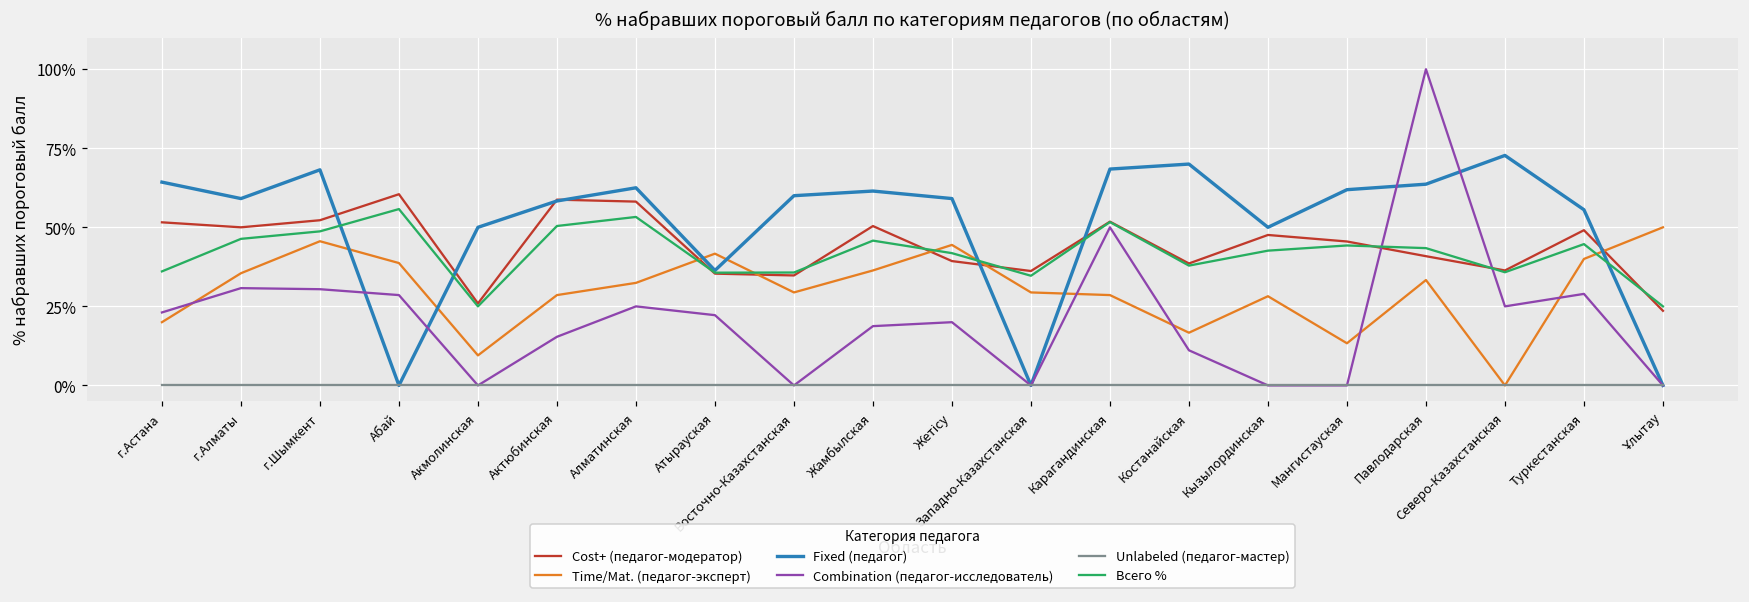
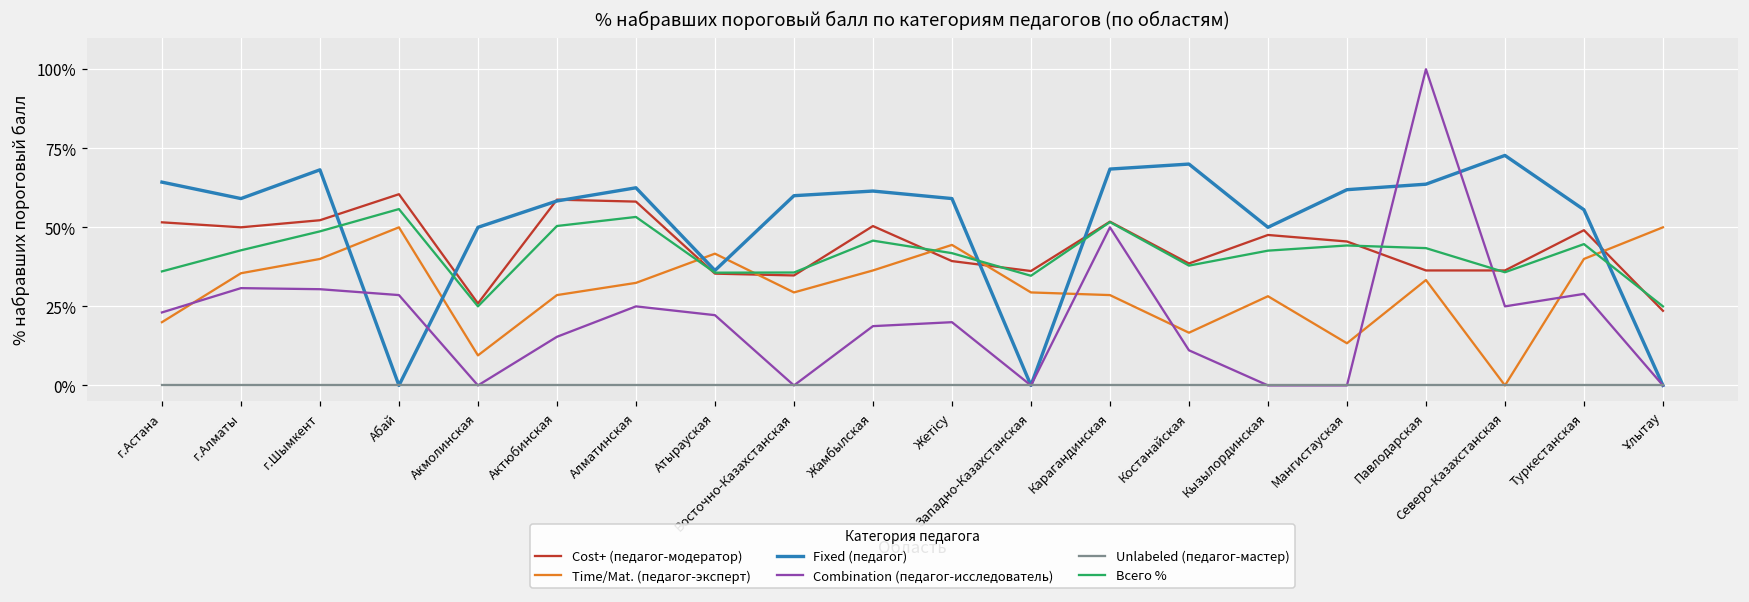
Всего %, г.Алматы: 46% -> 43%
Time/Mat. (педагог-эксперт), г.Шымкент: 46% -> 40%
Time/Mat. (педагог-эксперт), Абай: 39% -> 50%
Cost+ (педагог-модератор), Павлодарская: 41% -> 36%
